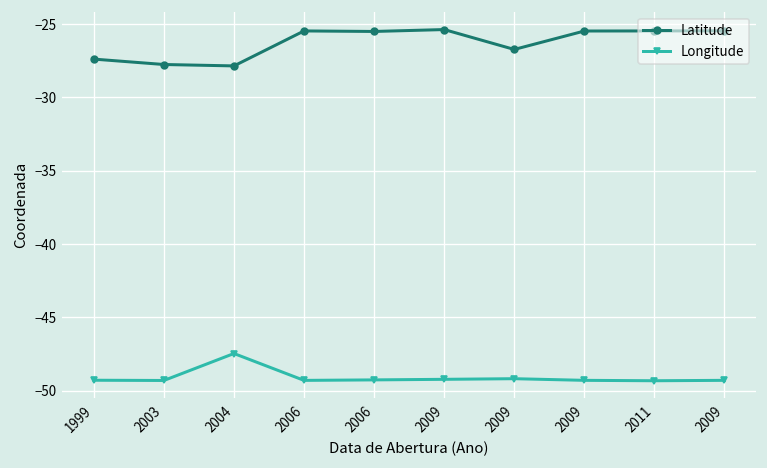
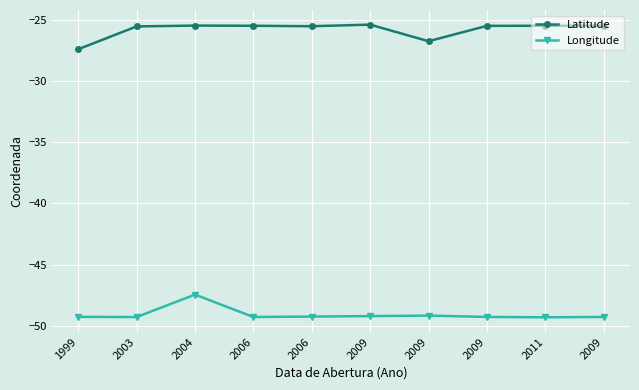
Latitude, 2003: -27.8 -> -25.5
Latitude, 2004: -27.9 -> -25.5
